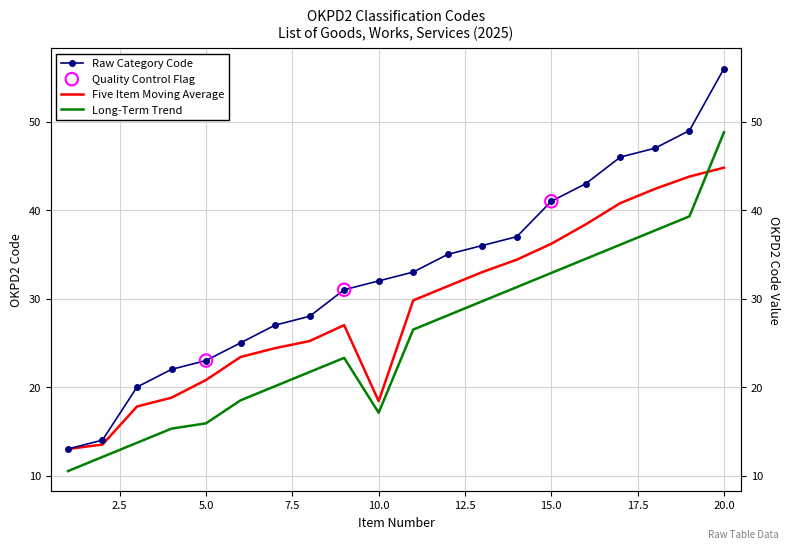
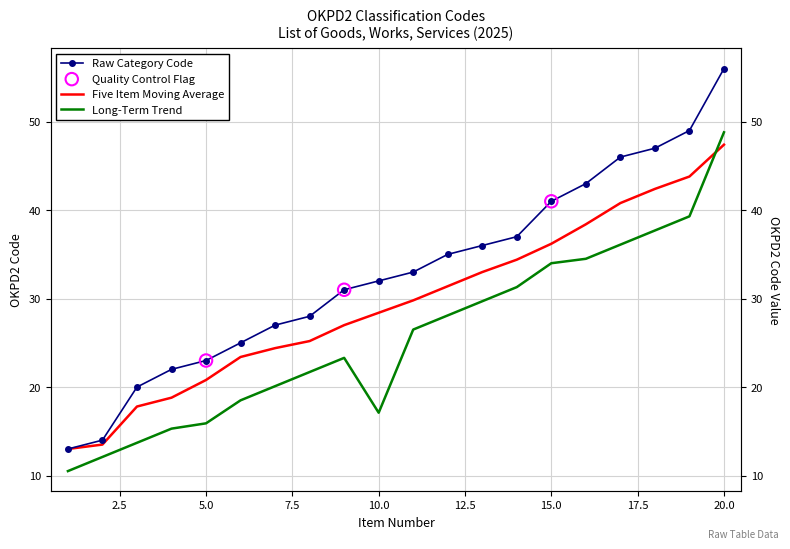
Five Item Moving Average, 10.0: 18 -> 28
Long-Term Trend, 15.0: 33 -> 34
Five Item Moving Average, 20.0: 45 -> 47
